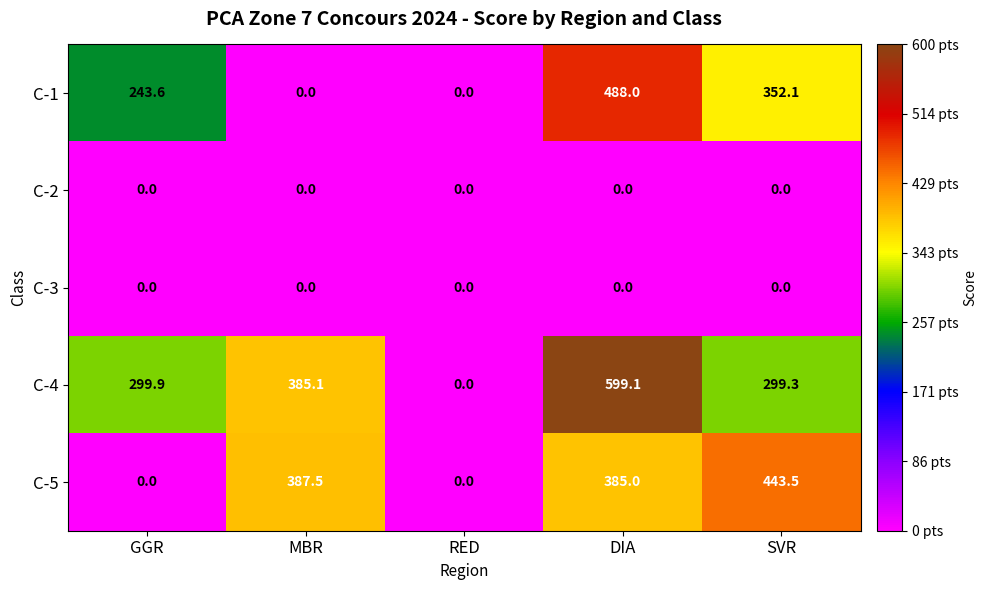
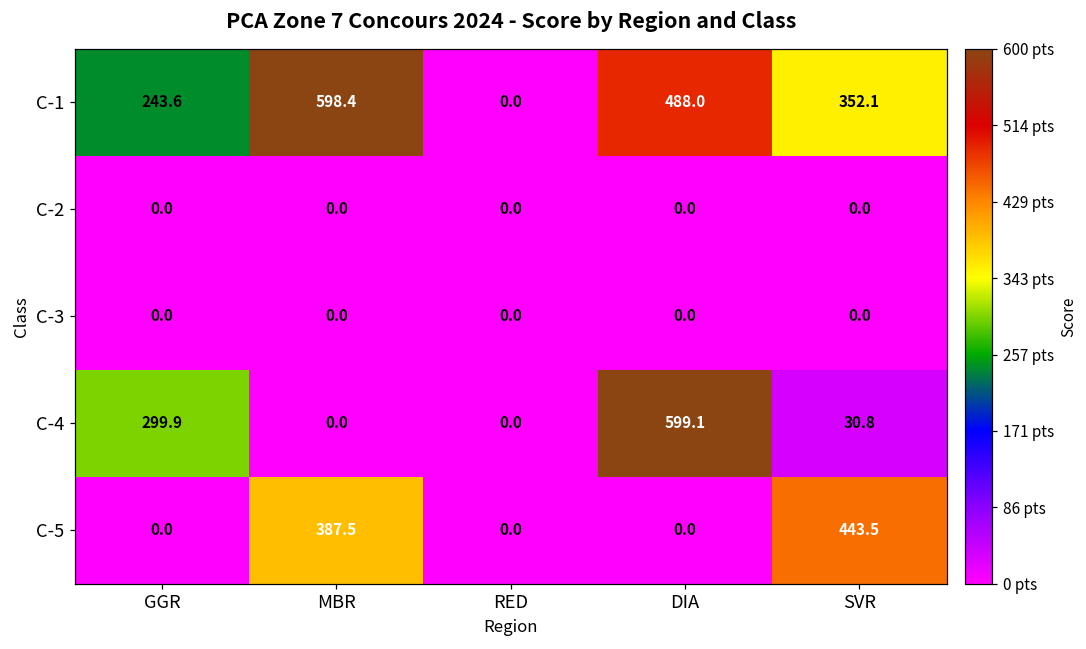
C-1, MBR: 0.0 -> 598.4
C-4, MBR: 385.1 -> 0.0
C-4, SVR: 299.3 -> 30.8
C-5, DIA: 385.0 -> 0.0
